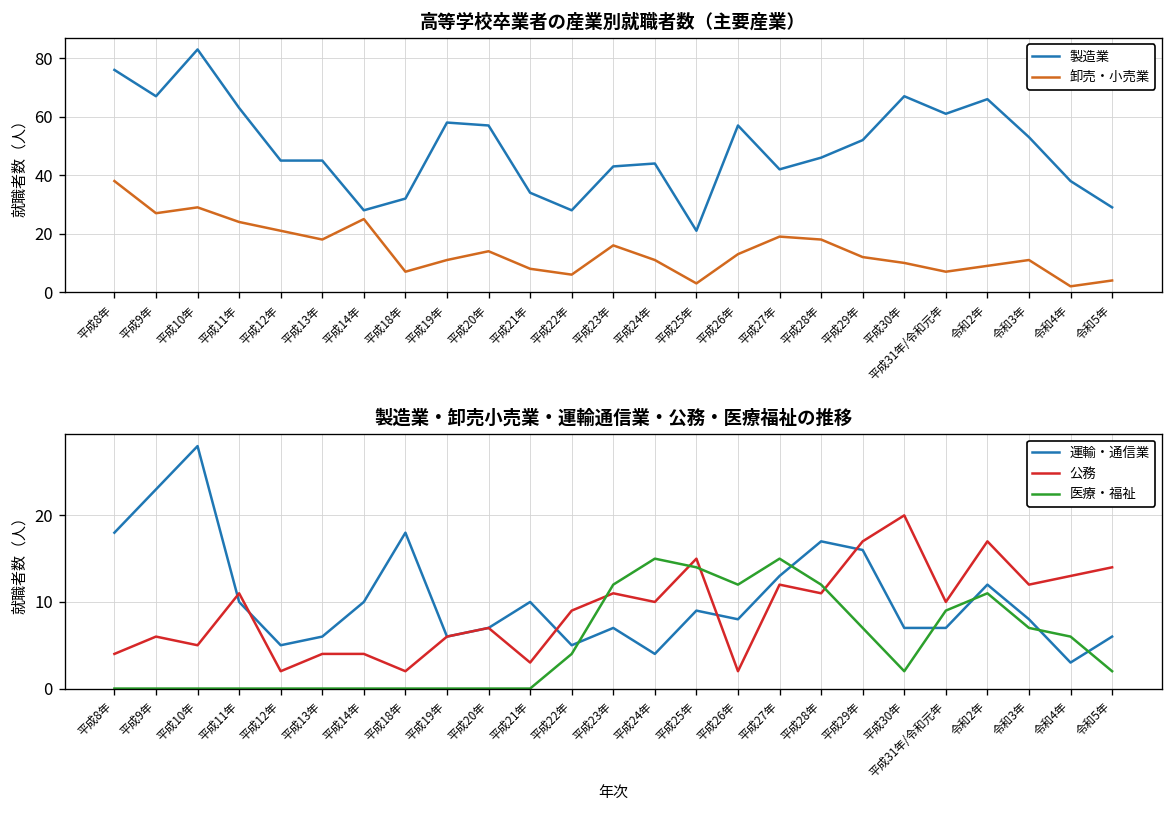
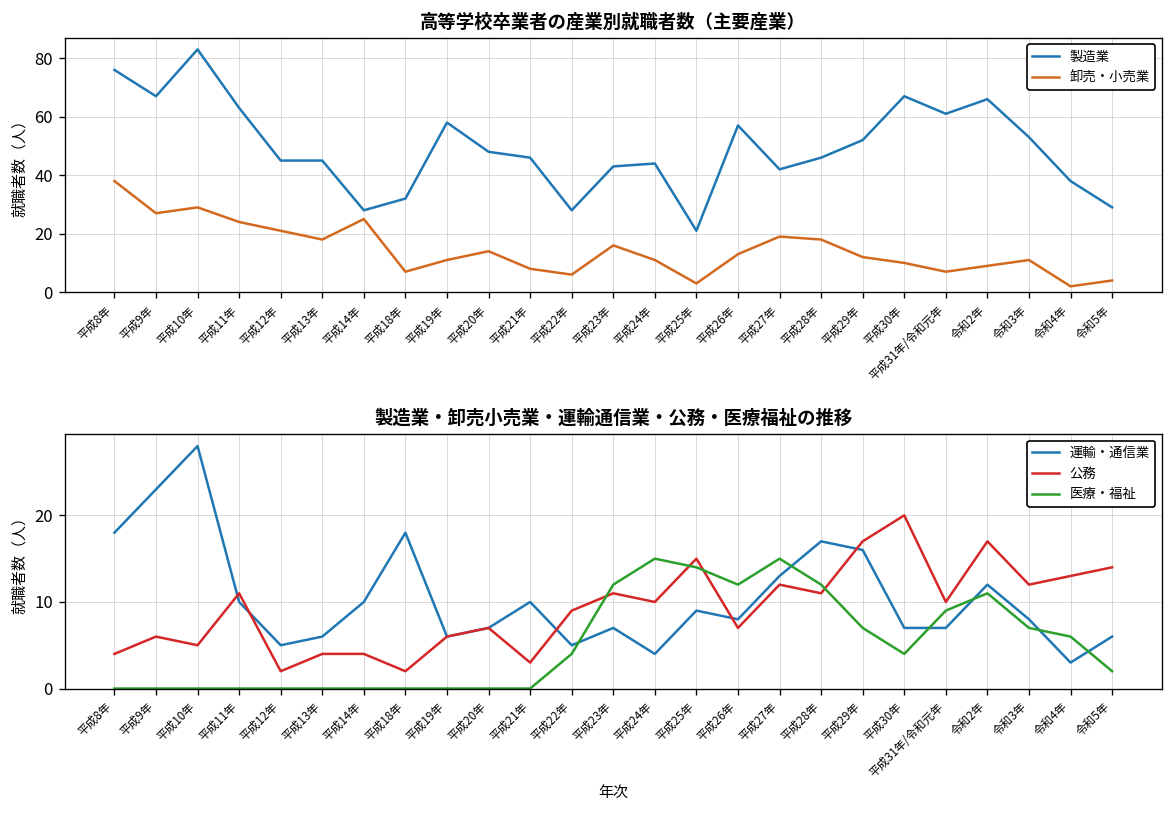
高等学校卒業者の産業別就職者数（主要産業）, 製造業, 平成20年: 57 -> 48
高等学校卒業者の産業別就職者数（主要産業）, 製造業, 平成21年: 34 -> 46
製造業・卸売小売業・運輸通信業・公務・医療福祉の推移, 公務, 平成26年: 2 -> 7
製造業・卸売小売業・運輸通信業・公務・医療福祉の推移, 医療・福祉, 平成30年: 2 -> 4
